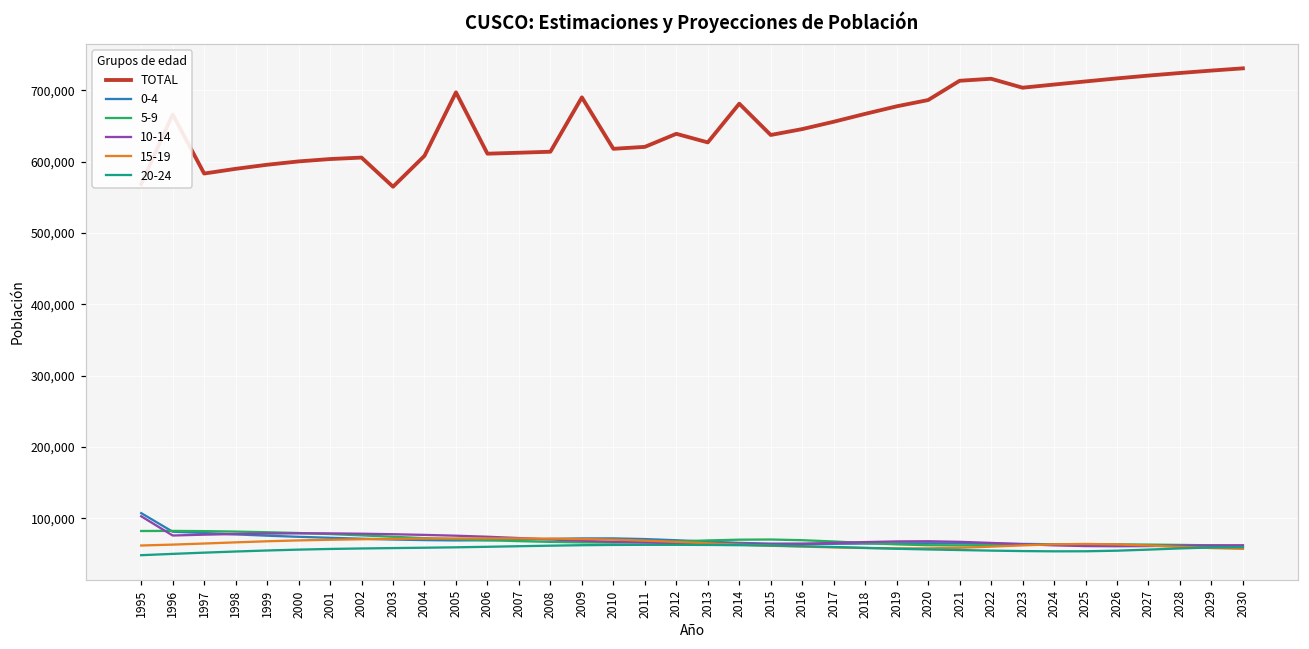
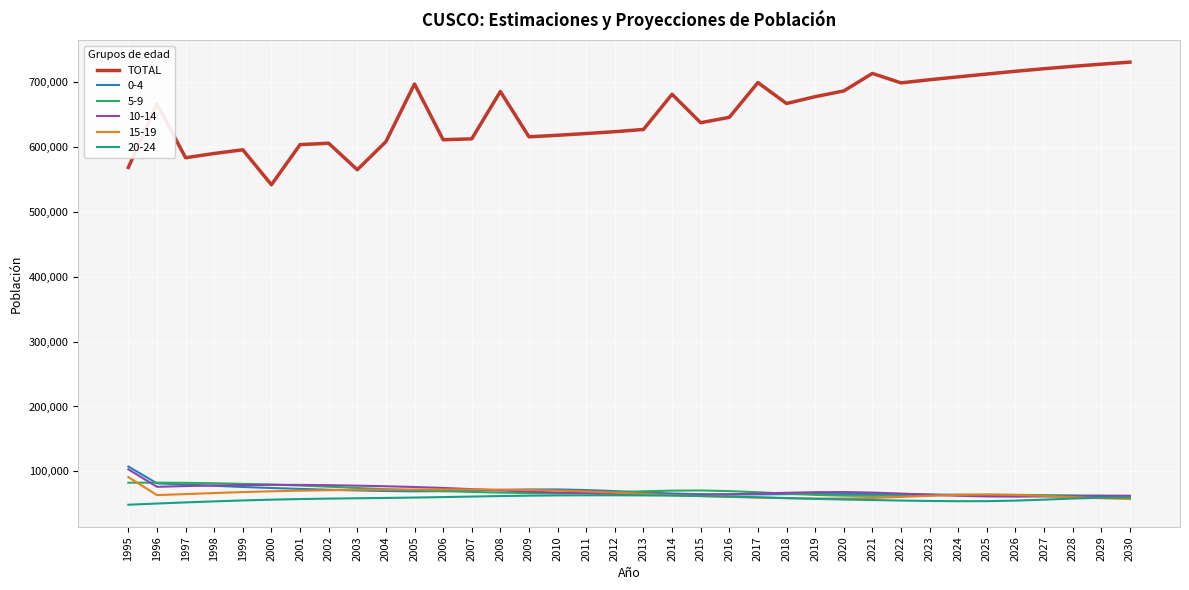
15-19, 1995: 60,000 -> 90,000
TOTAL, 2000: 600,000 -> 540,000
TOTAL, 2008: 610,000 -> 690,000
TOTAL, 2009: 690,000 -> 620,000
TOTAL, 2012: 640,000 -> 620,000
TOTAL, 2017: 660,000 -> 700,000
TOTAL, 2022: 720,000 -> 700,000
